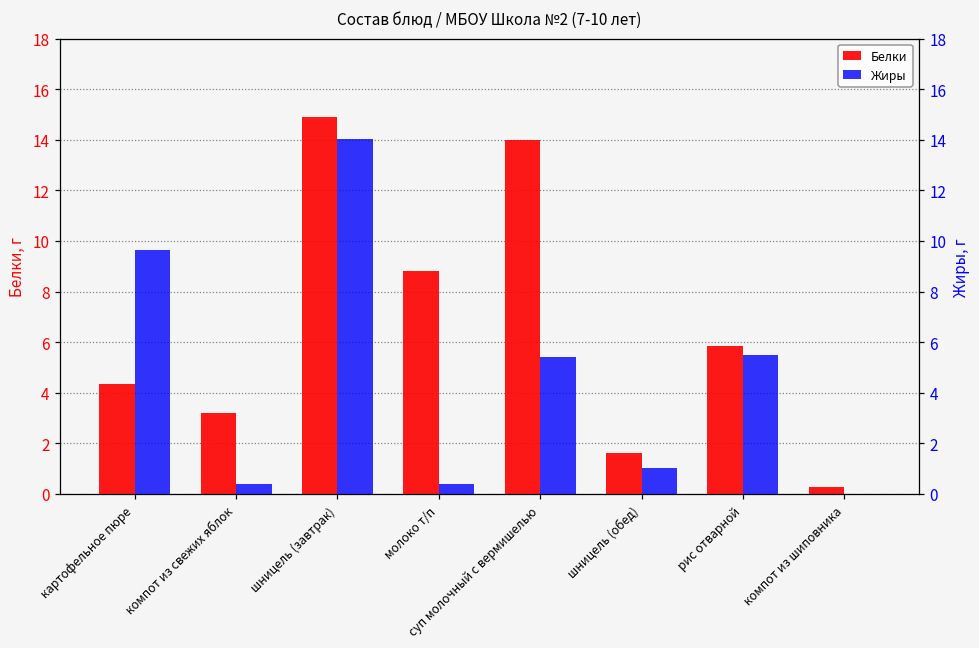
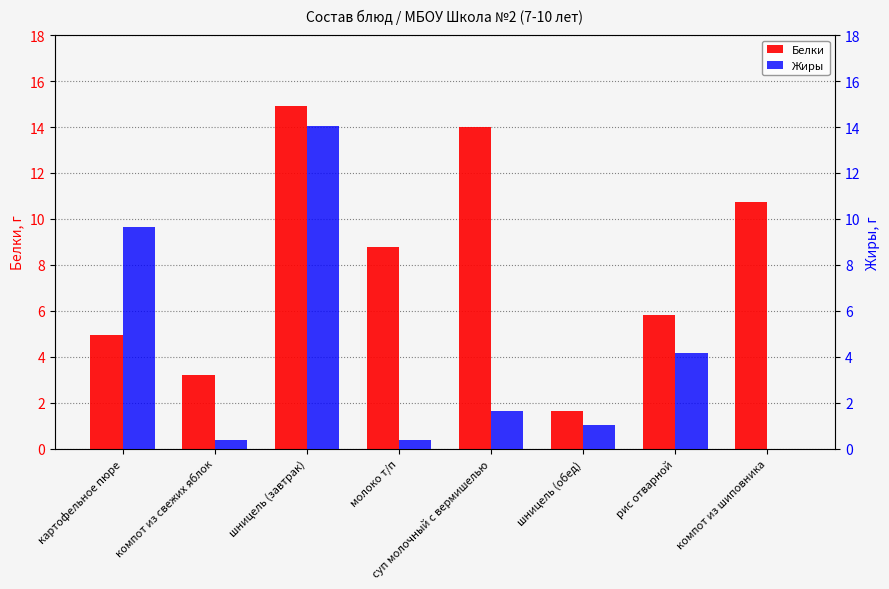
Белки, картофельное пюре: 4.4 -> 5.0
Белки, компот из шиповника: 0.3 -> 10.8
Жиры, суп молочный с вермишелью: 5.4 -> 1.6
Жиры, рис отварной: 5.5 -> 4.2
